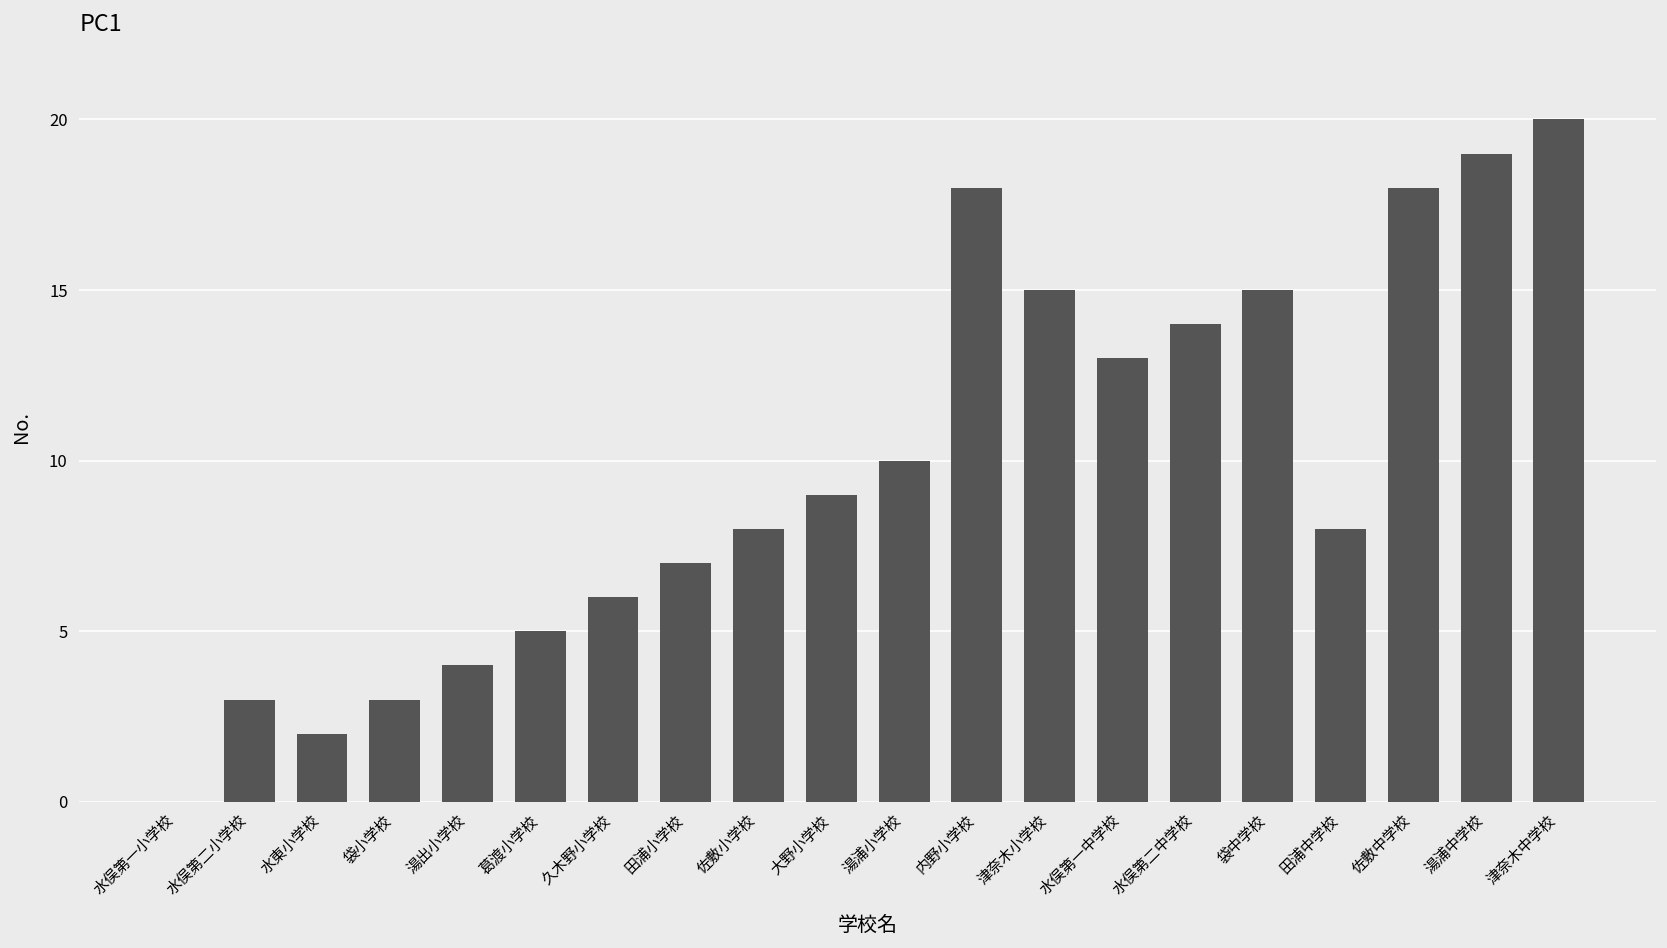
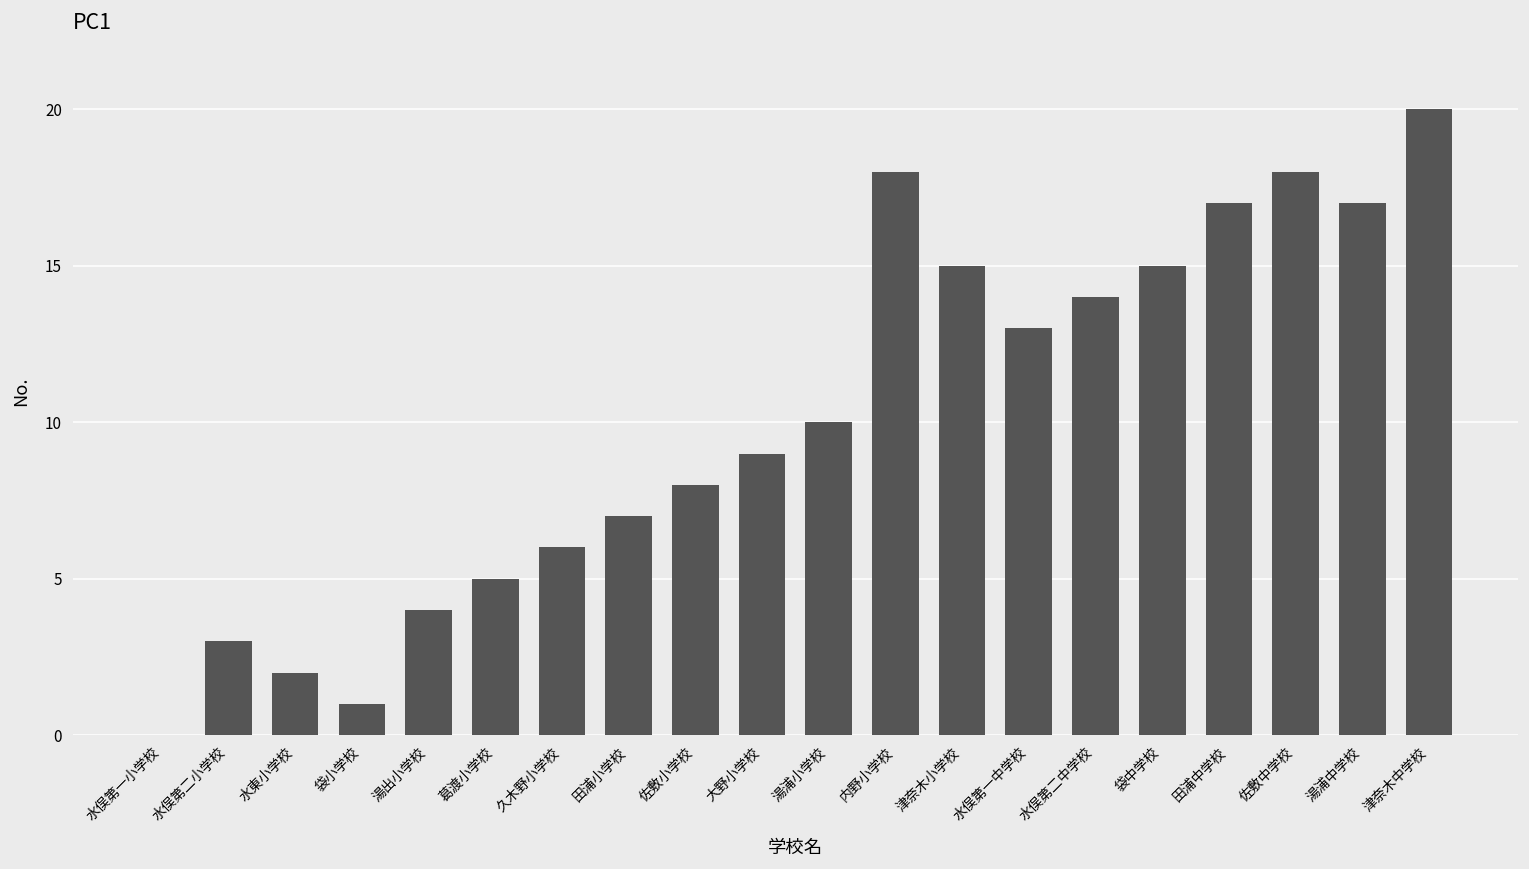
袋小学校: 3 -> 1
田浦中学校: 8 -> 17
湯浦中学校: 19 -> 17
